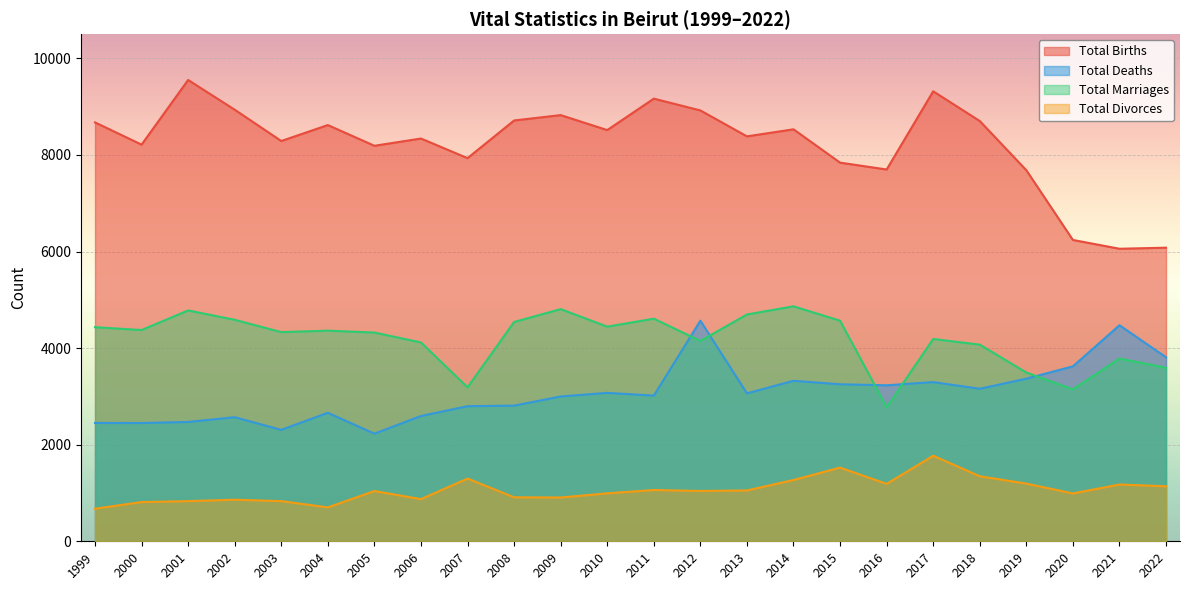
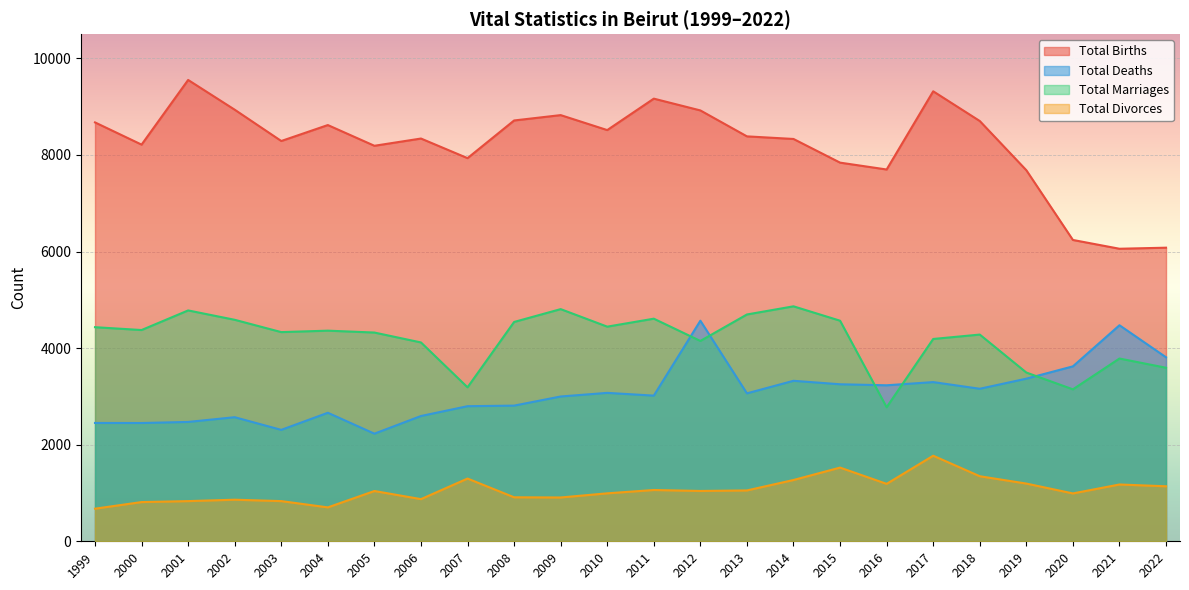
Total Births, 2014: 8500 -> 8300
Total Marriages, 2018: 4100 -> 4300
